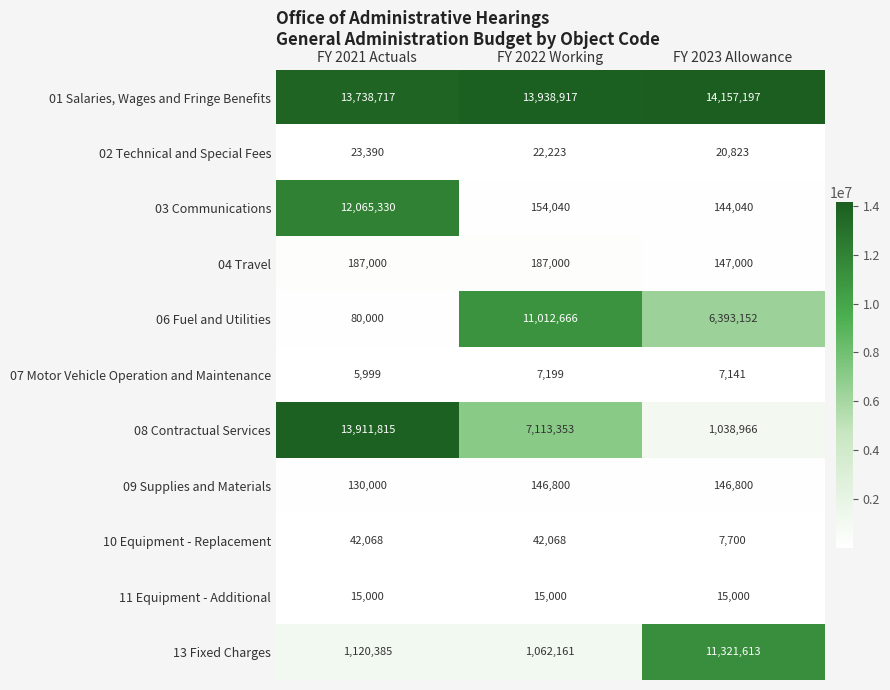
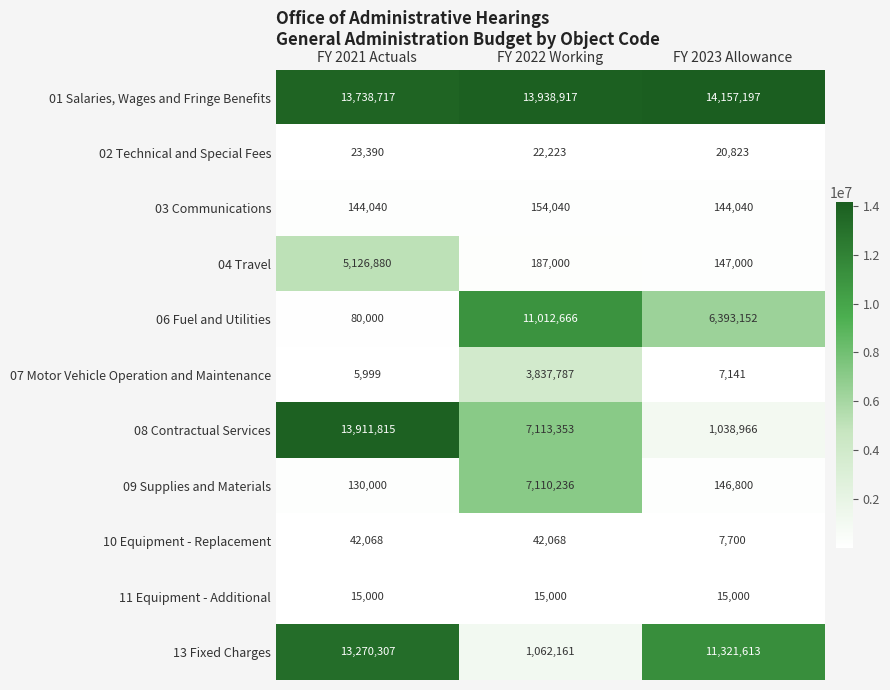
03 Communications, FY 2021 Actuals: 12,065,330 -> 144,040
04 Travel, FY 2021 Actuals: 187,000 -> 5,126,880
07 Motor Vehicle Operation and Maintenance, FY 2022 Working: 7,199 -> 3,837,787
09 Supplies and Materials, FY 2022 Working: 146,800 -> 7,110,236
13 Fixed Charges, FY 2021 Actuals: 1,120,385 -> 13,270,307
